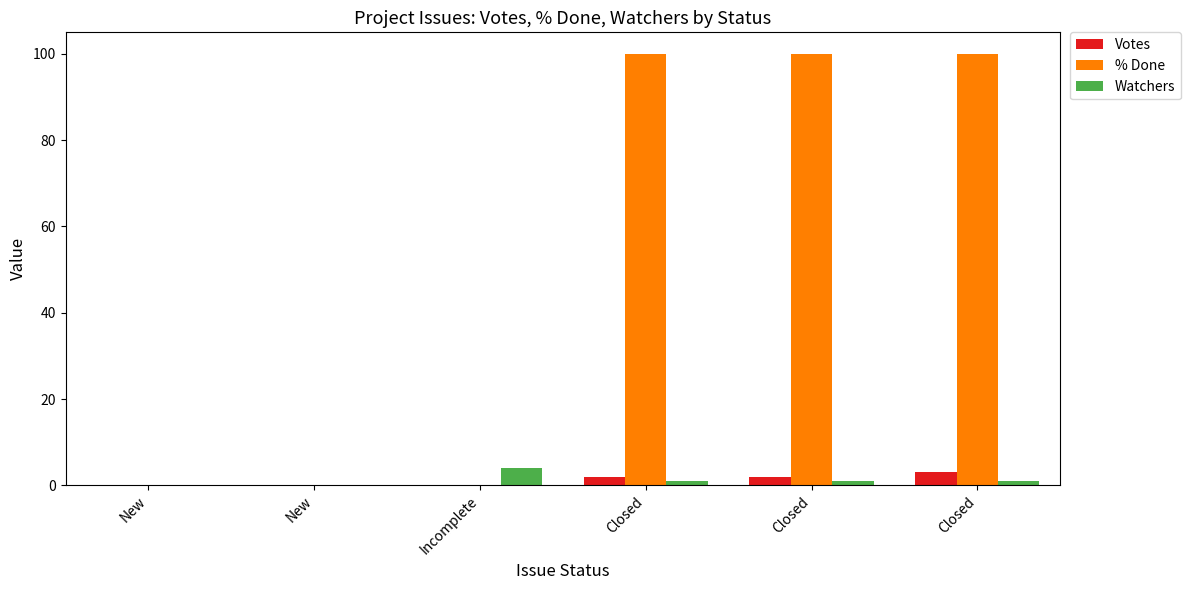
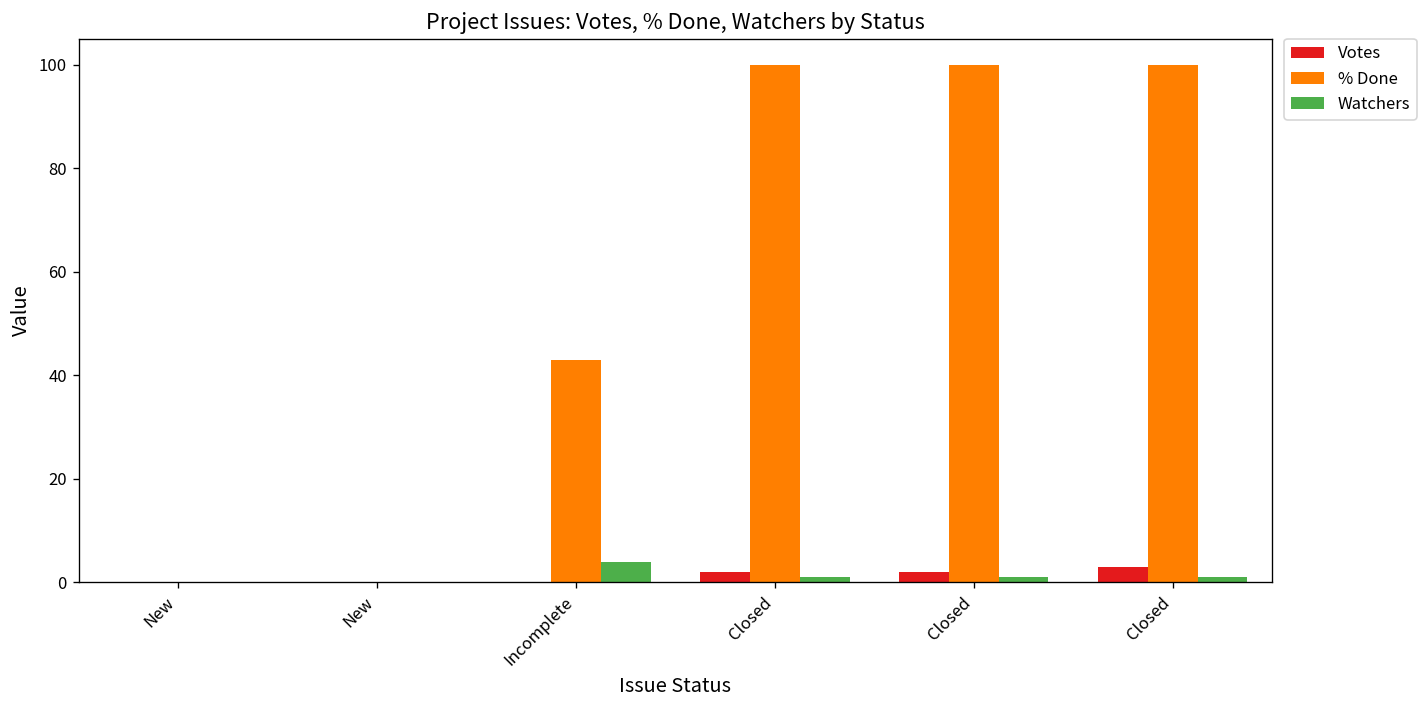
% Done, Incomplete: 0 -> 43
